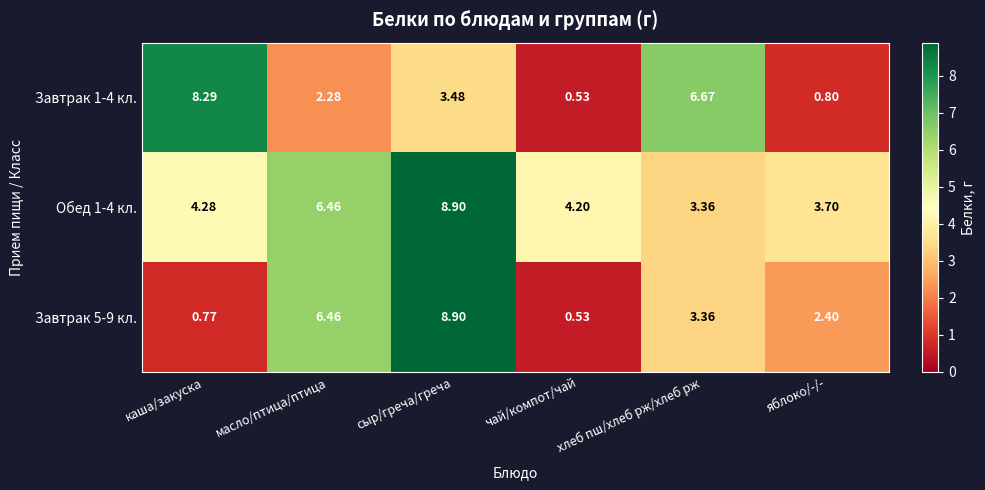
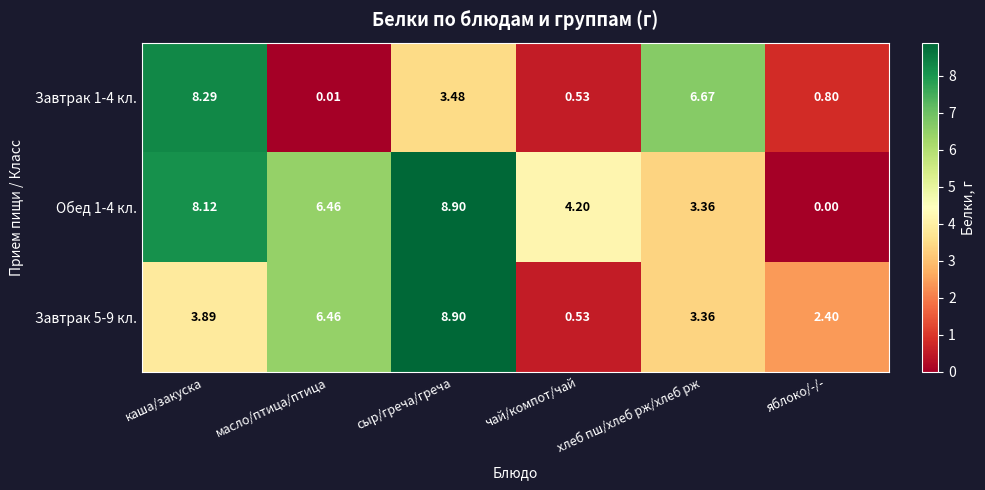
Завтрак 1-4 кл., масло/птица/птица: 2.28 -> 0.01
Обед 1-4 кл., каша/закуска: 4.28 -> 8.12
Обед 1-4 кл., яблоко/-/-: 3.70 -> 0.00
Завтрак 5-9 кл., каша/закуска: 0.77 -> 3.89
